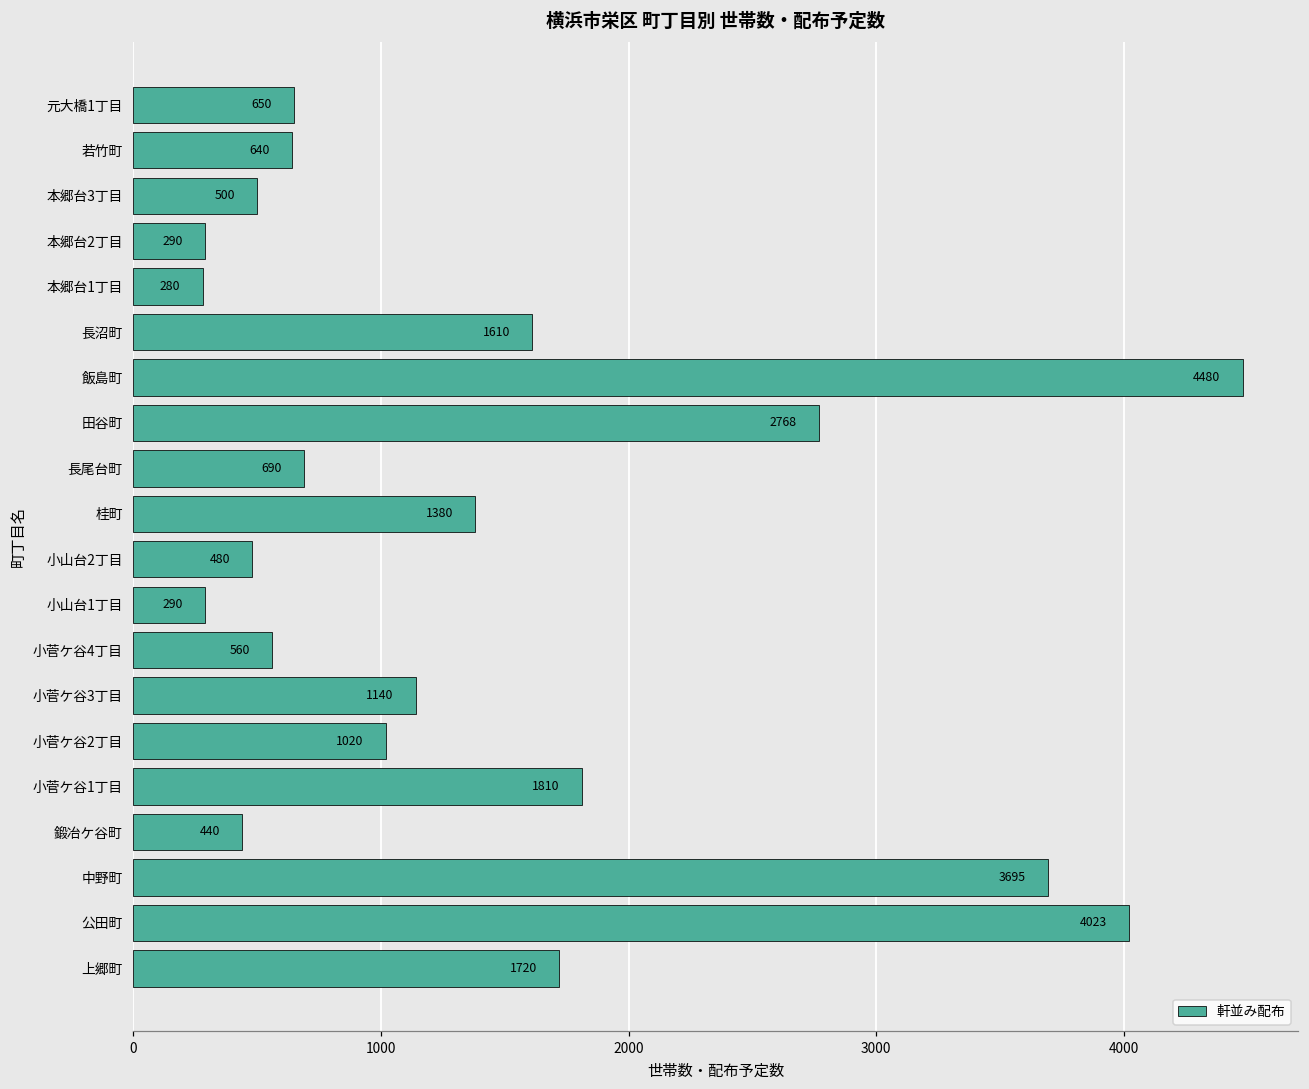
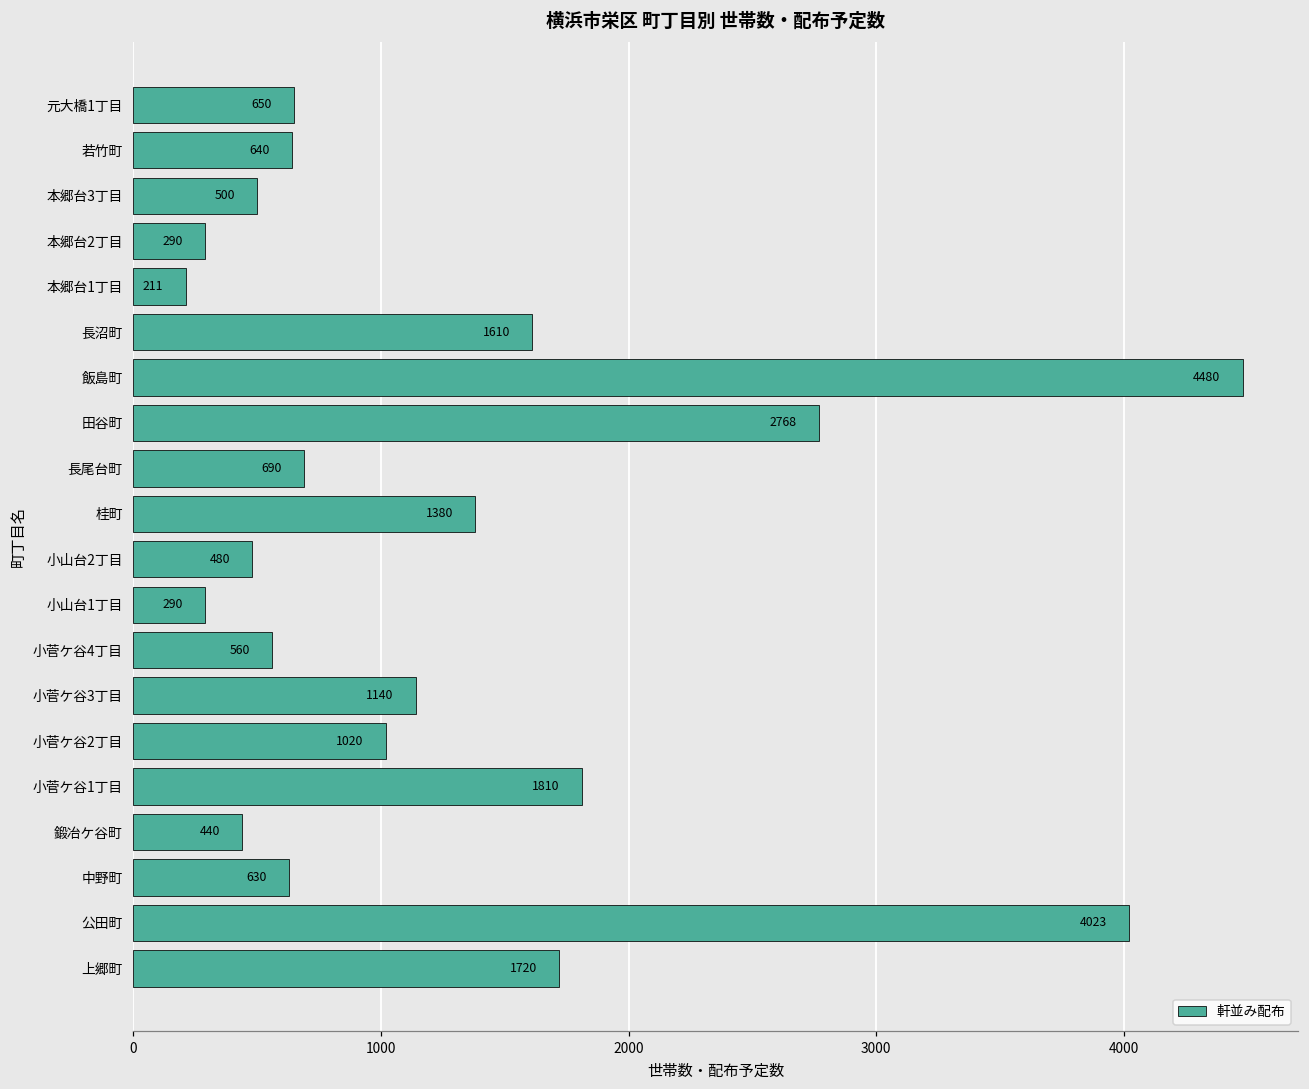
本郷台1丁目: 280 -> 211
中野町: 3695 -> 630
